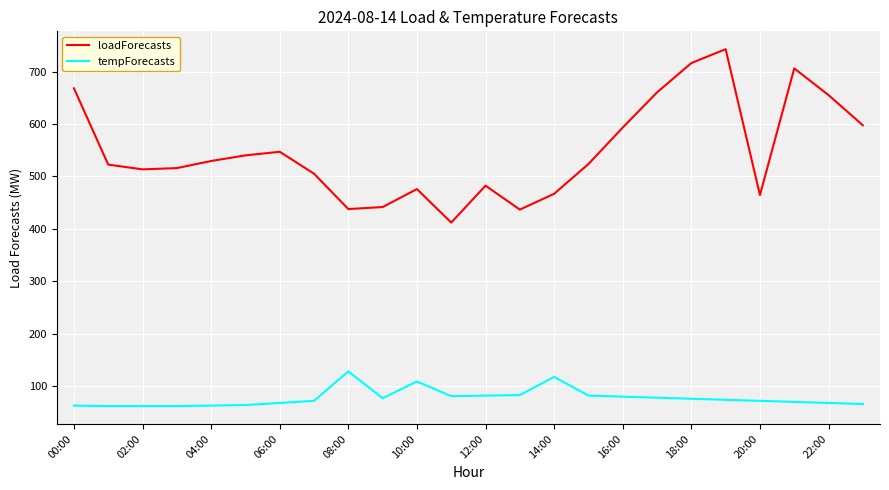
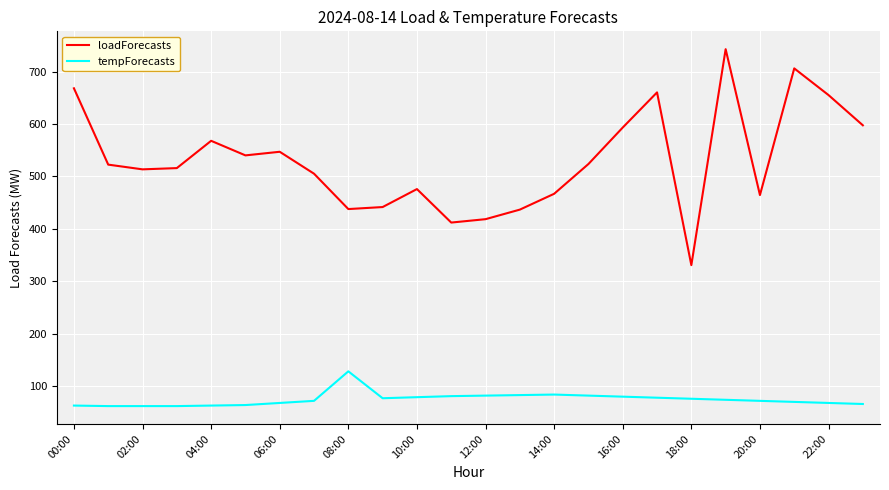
loadForecasts, 04:00: 530 -> 570
tempForecasts, 10:00: 110 -> 80
loadForecasts, 12:00: 480 -> 420
tempForecasts, 14:00: 120 -> 80
loadForecasts, 18:00: 720 -> 330
